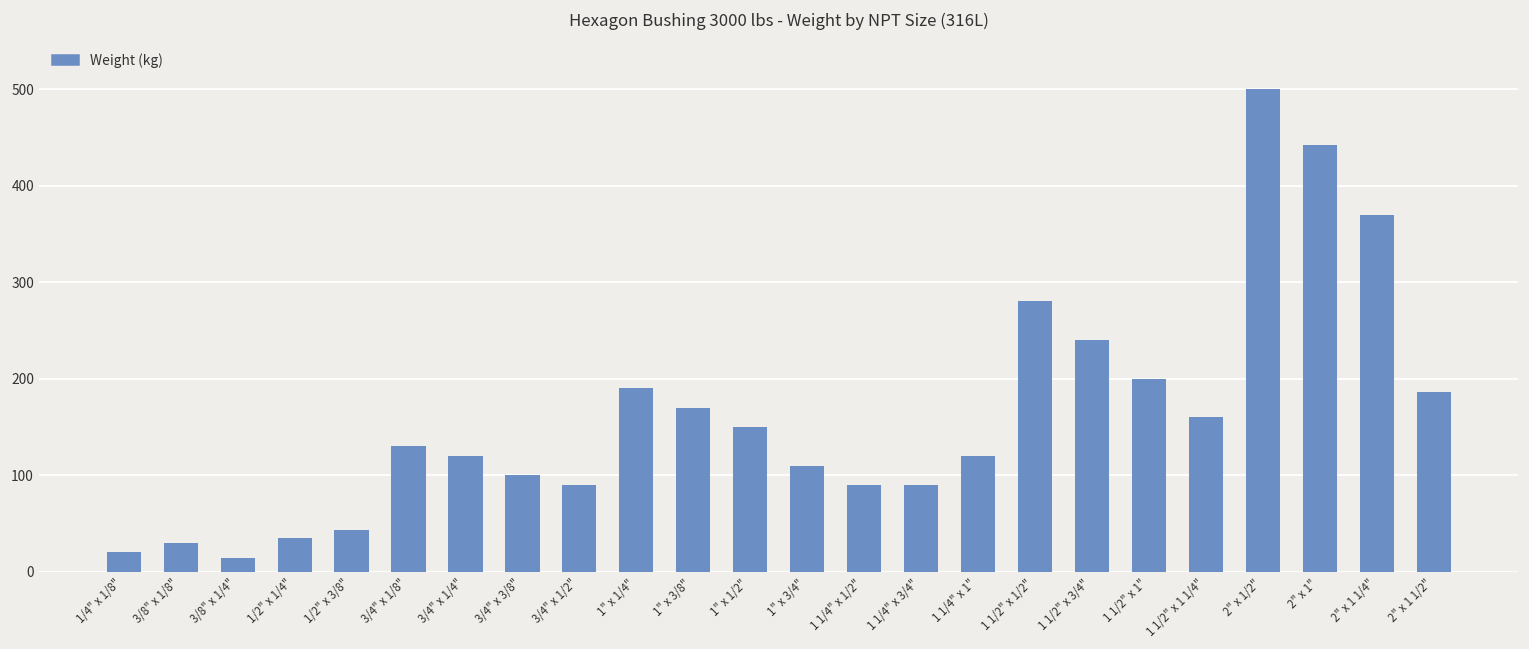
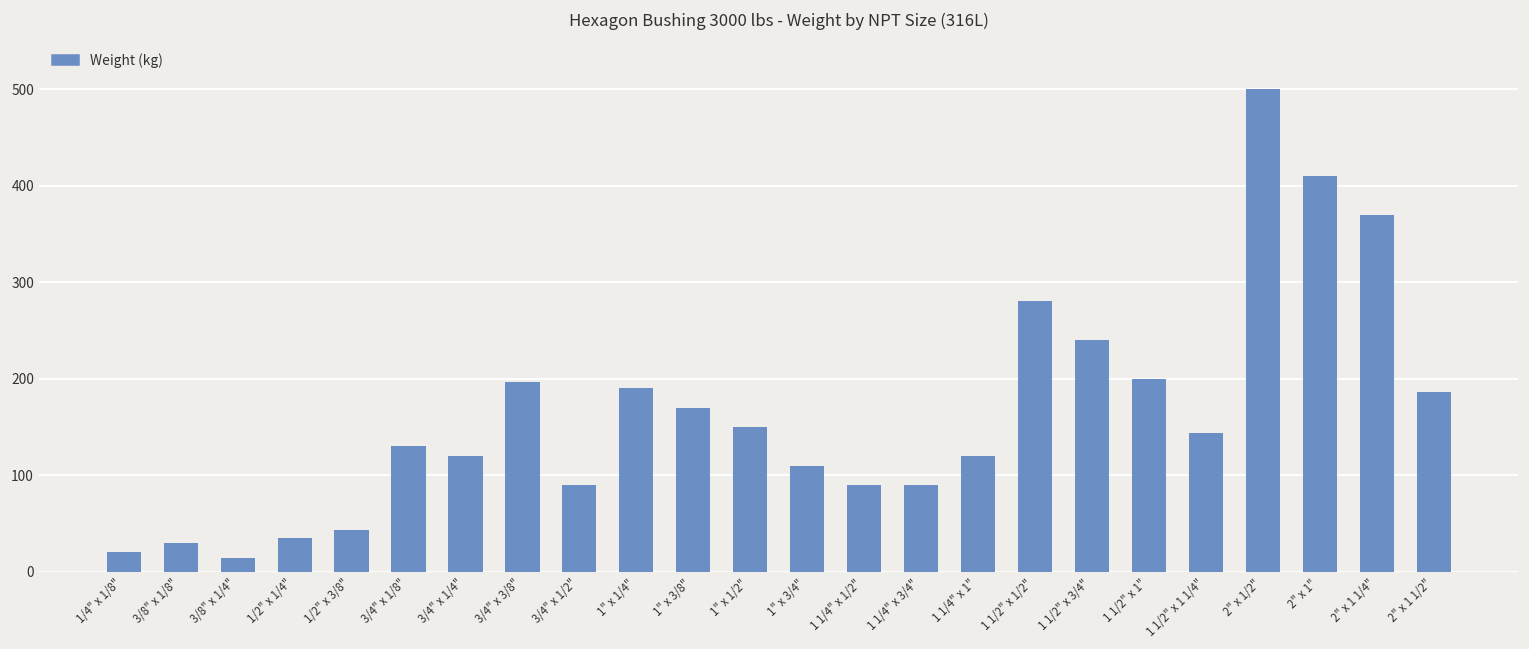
3/4" x 3/8": 100 -> 200
1 1/2" x 1 1/4": 160 -> 140
2" x 1": 440 -> 410
